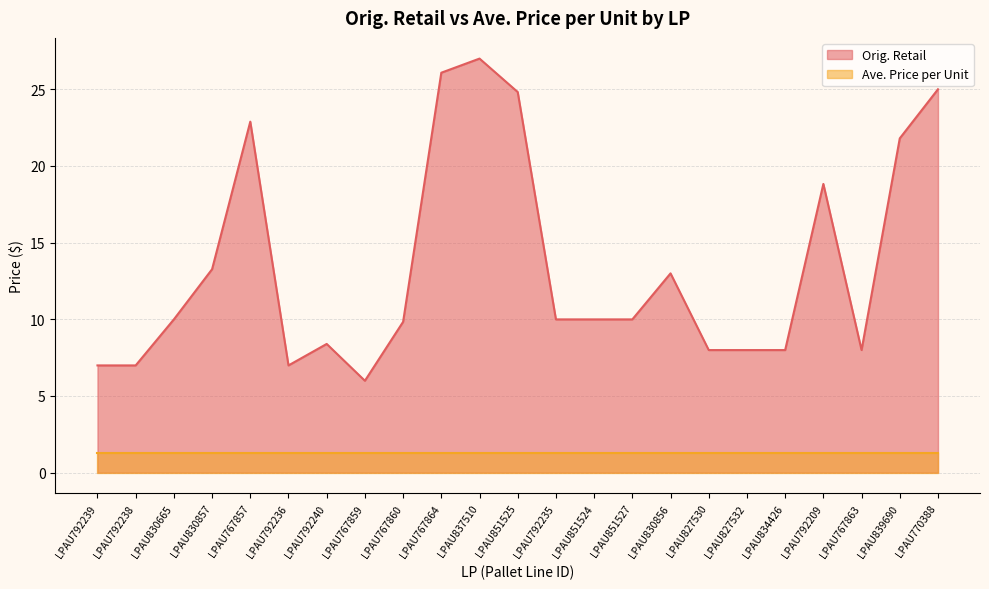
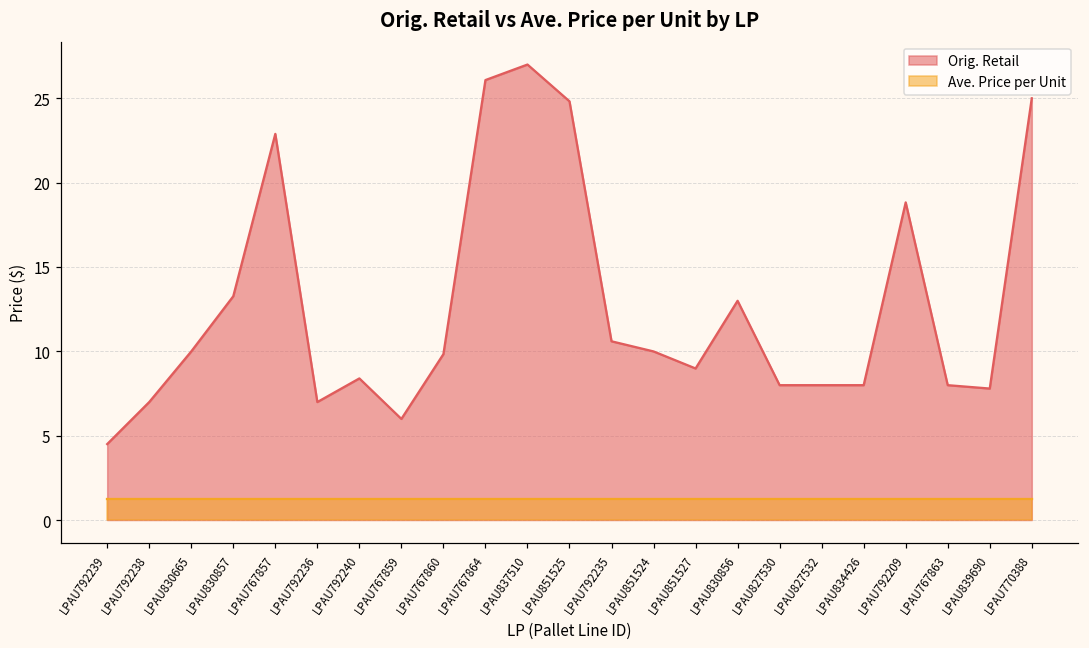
Orig. Retail, LPAU792239: 7.0 -> 4.5
Orig. Retail, LPAU792235: 10.0 -> 10.6
Orig. Retail, LPAU851527: 10.0 -> 9.0
Orig. Retail, LPAU839690: 21.8 -> 7.8
